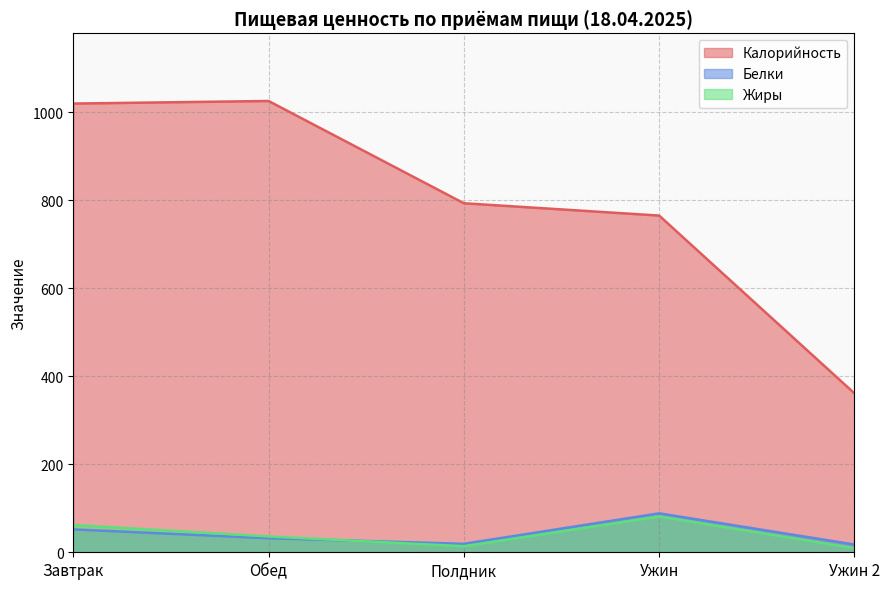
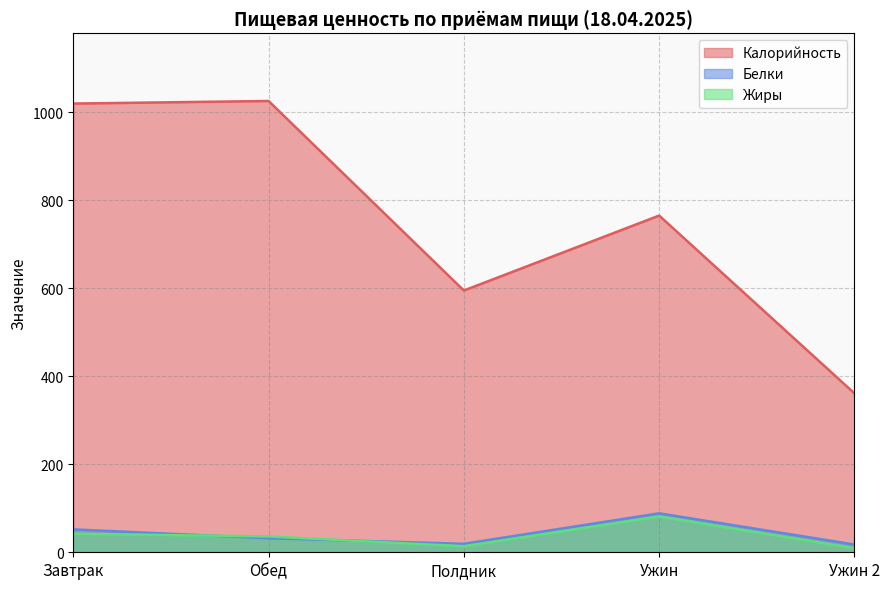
Жиры, Завтрак: 60 -> 40
Калорийность, Полдник: 790 -> 590
